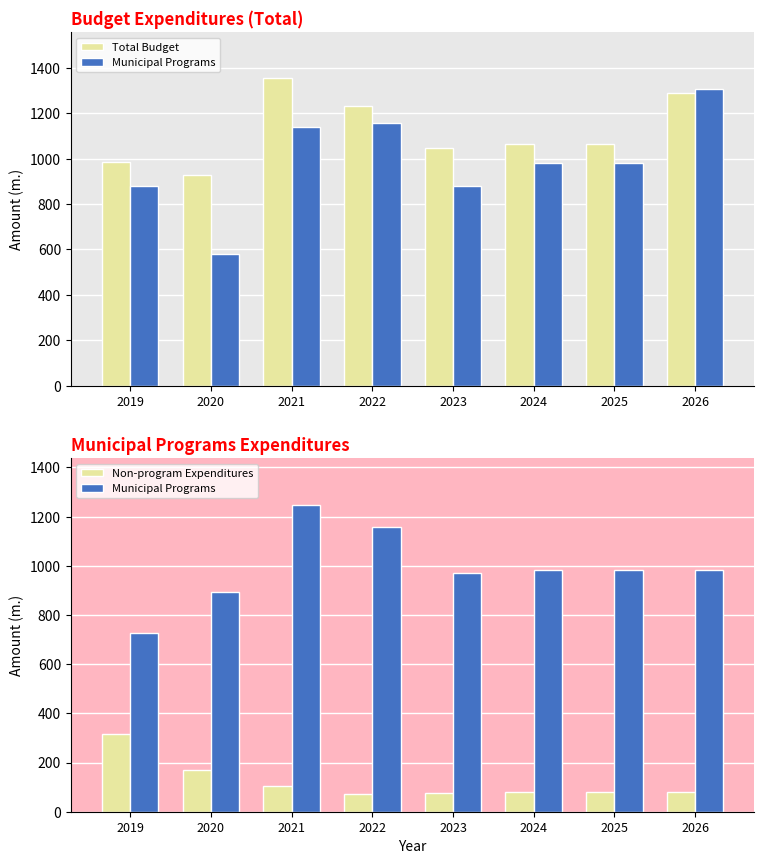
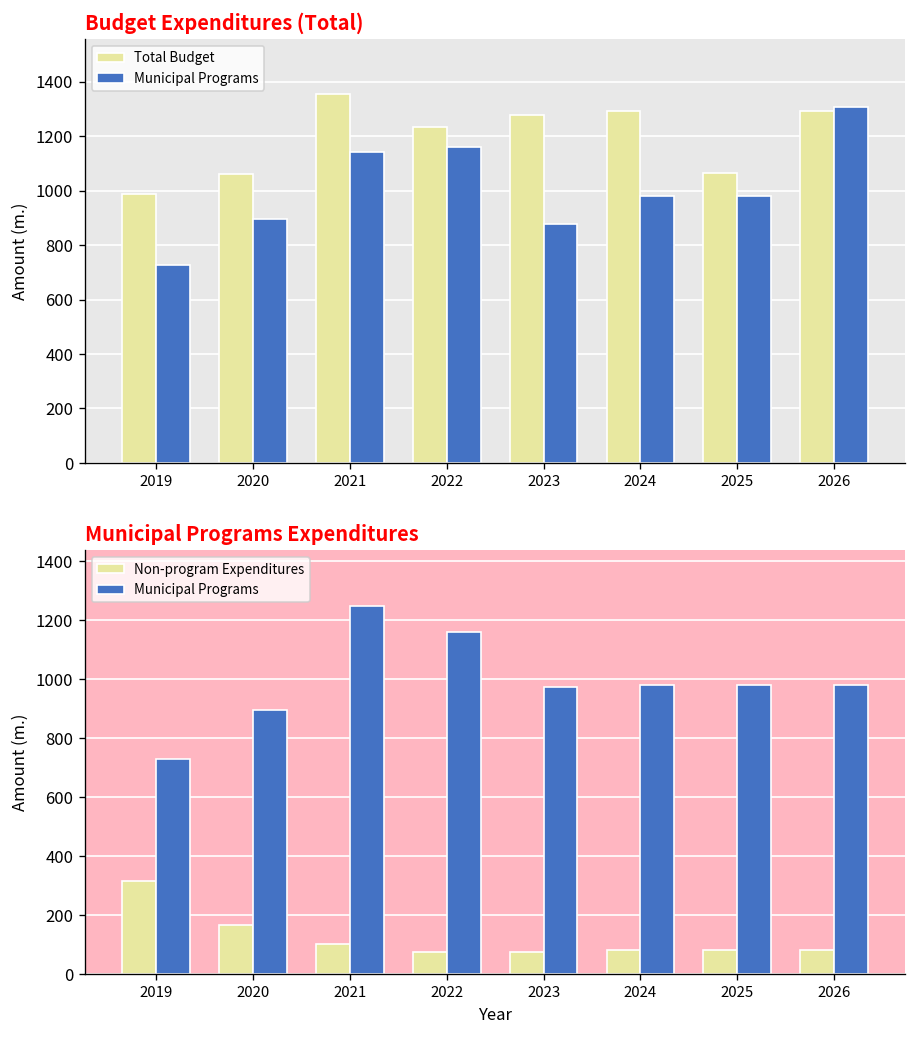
Budget Expenditures (Total), Municipal Programs, 2019: 880 -> 730
Budget Expenditures (Total), Total Budget, 2020: 930 -> 1060
Budget Expenditures (Total), Municipal Programs, 2020: 580 -> 890
Budget Expenditures (Total), Total Budget, 2023: 1050 -> 1280
Budget Expenditures (Total), Total Budget, 2024: 1060 -> 1290
